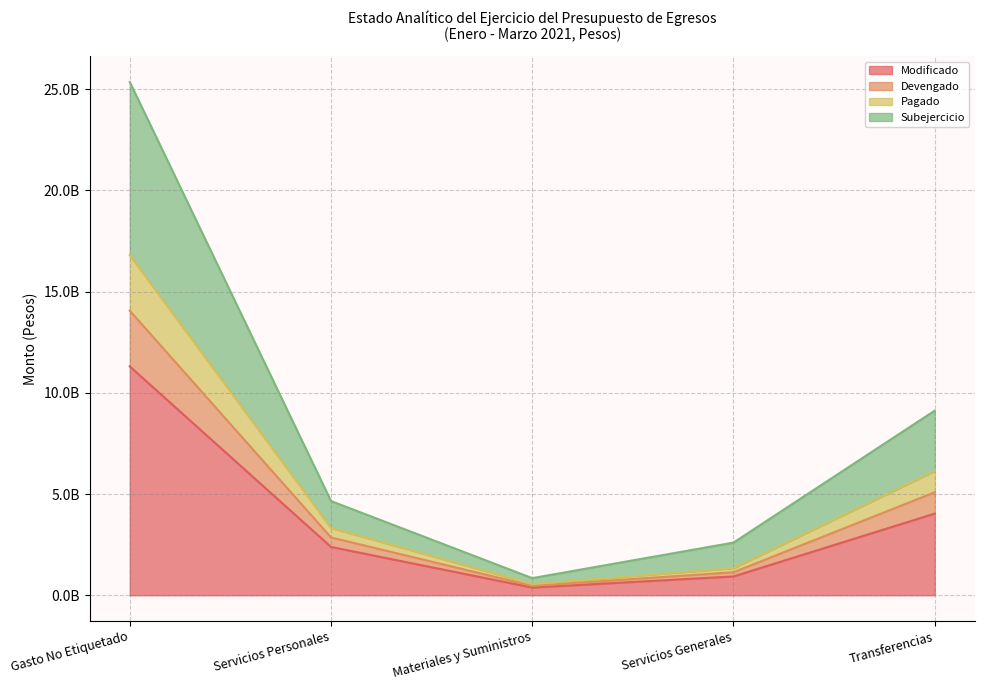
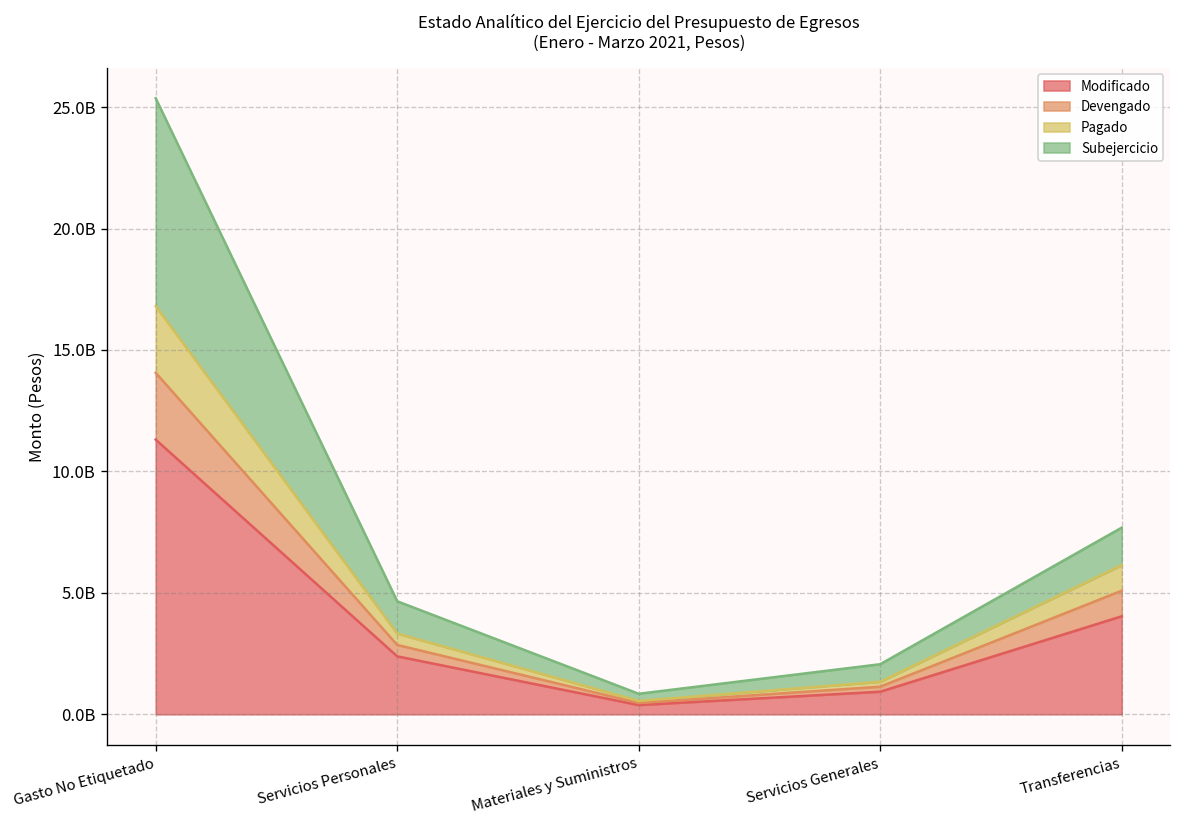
Subejercicio, Servicios Generales: 1300000000 -> 700000000
Subejercicio, Transferencias: 3000000000 -> 1500000000
